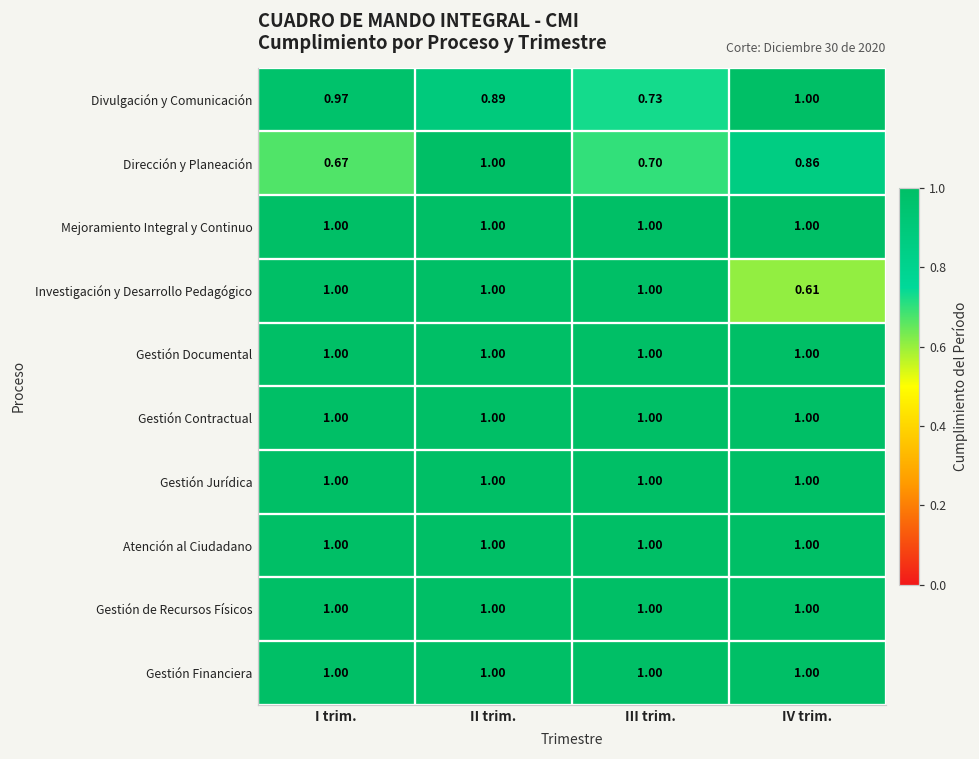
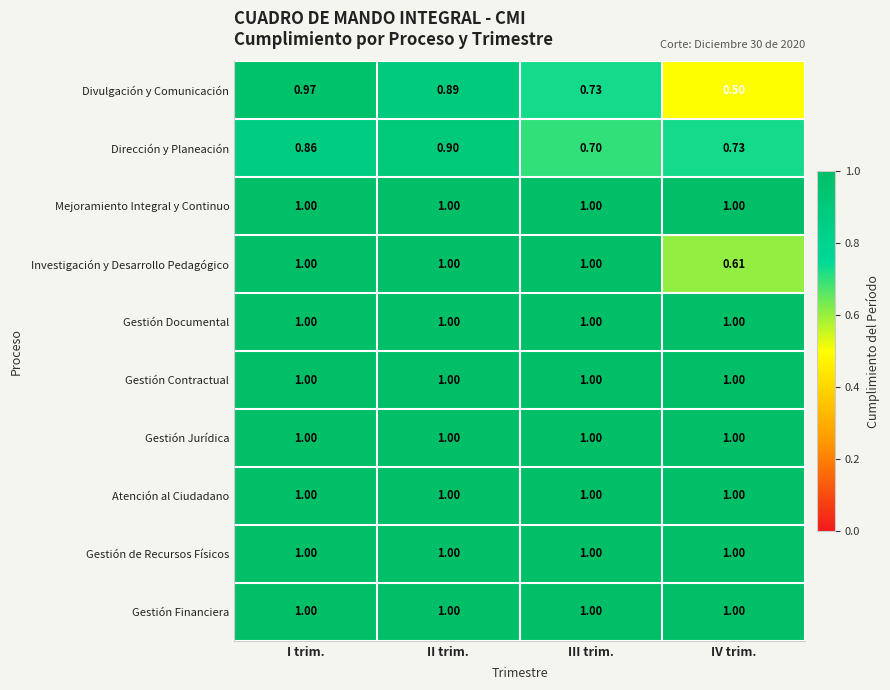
Divulgación y Comunicación, IV trim.: 1.00 -> 0.50
Dirección y Planeación, I trim.: 0.67 -> 0.86
Dirección y Planeación, II trim.: 1.00 -> 0.90
Dirección y Planeación, IV trim.: 0.86 -> 0.73
